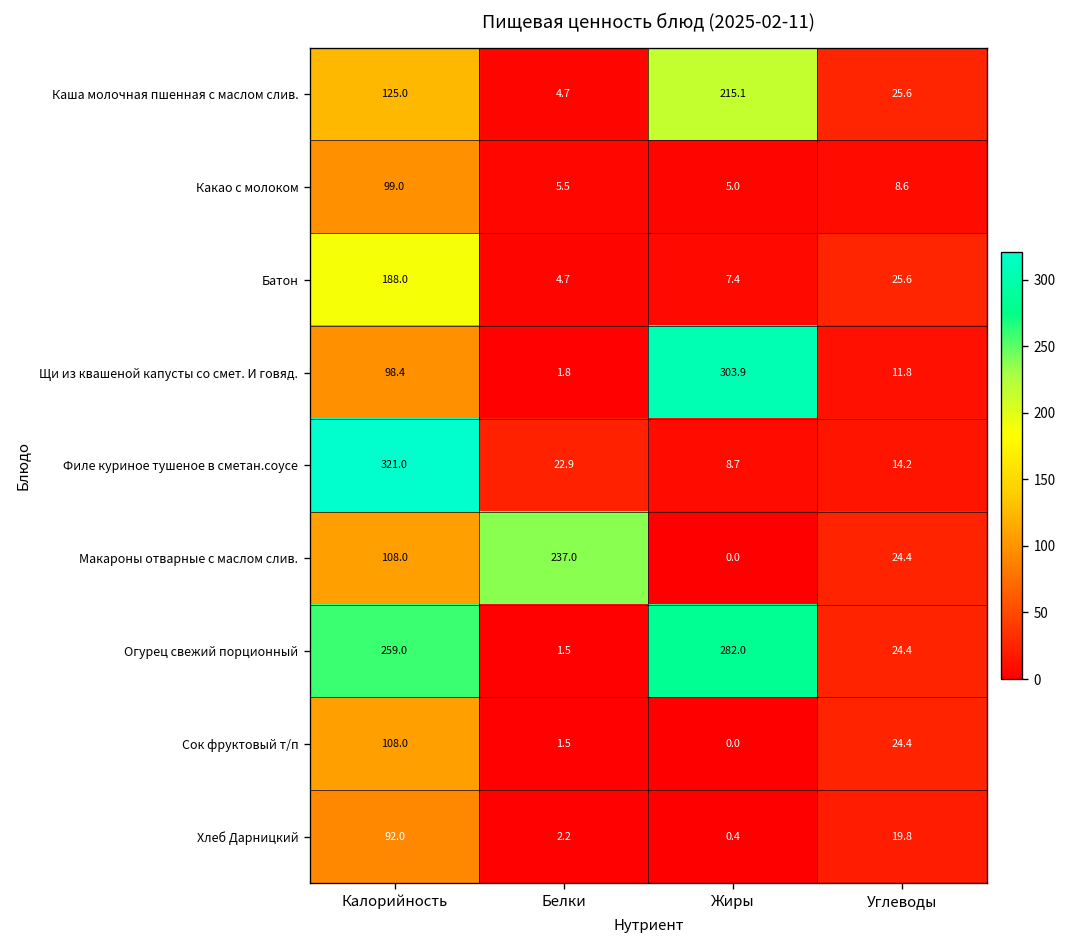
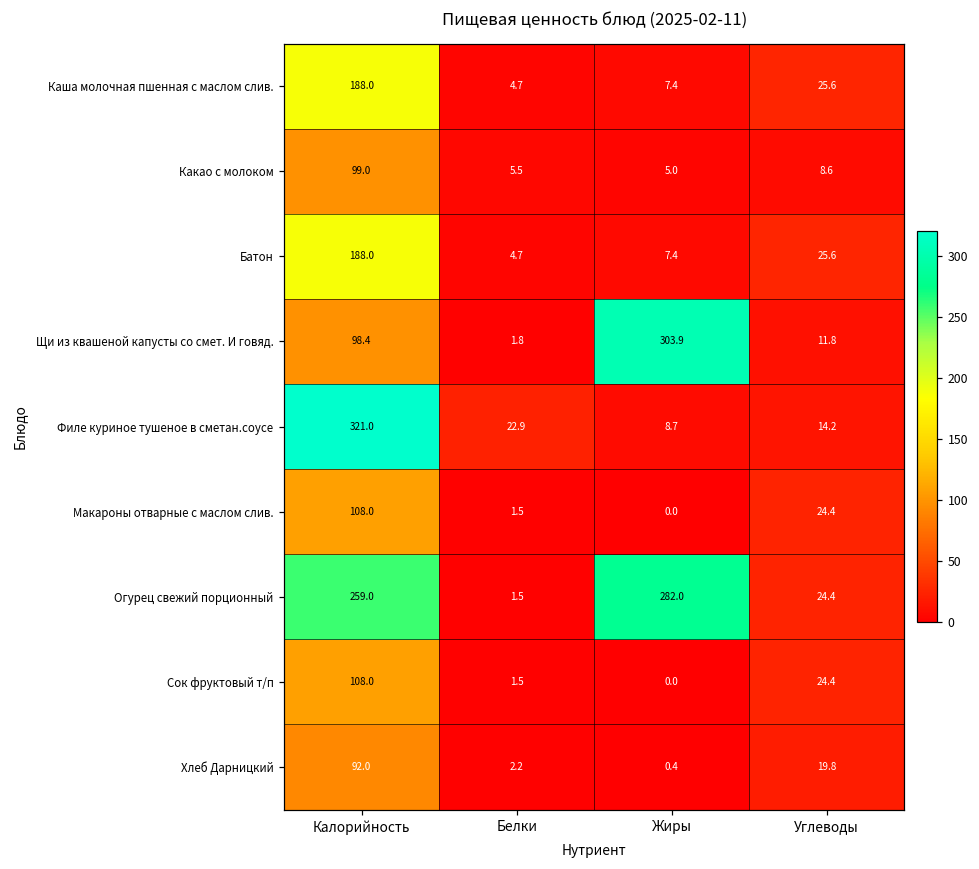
Каша молочная пшенная с маслом слив., Калорийность: 125.0 -> 188.0
Каша молочная пшенная с маслом слив., Жиры: 215.1 -> 7.4
Макароны отварные с маслом слив., Белки: 237.0 -> 1.5
